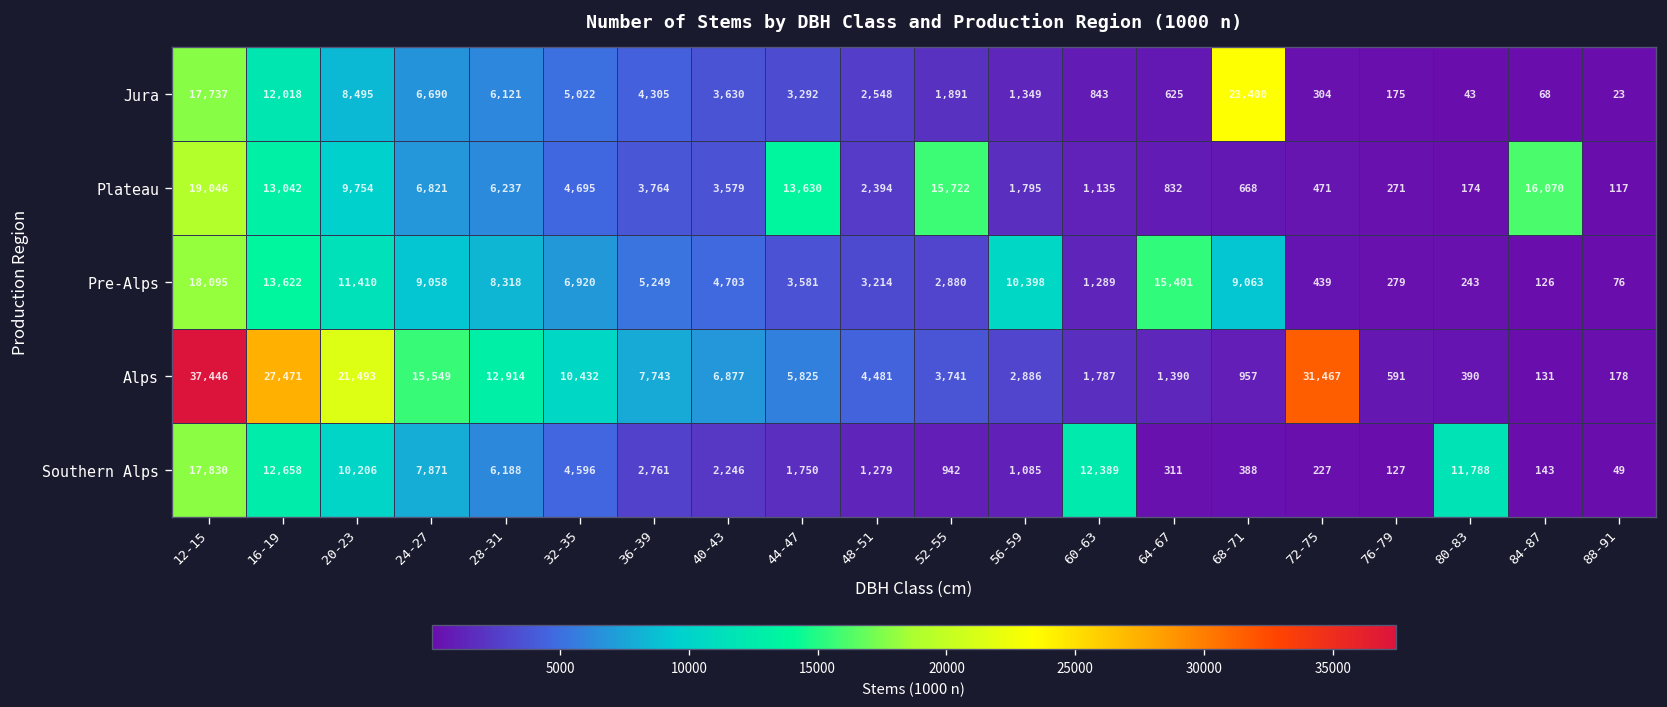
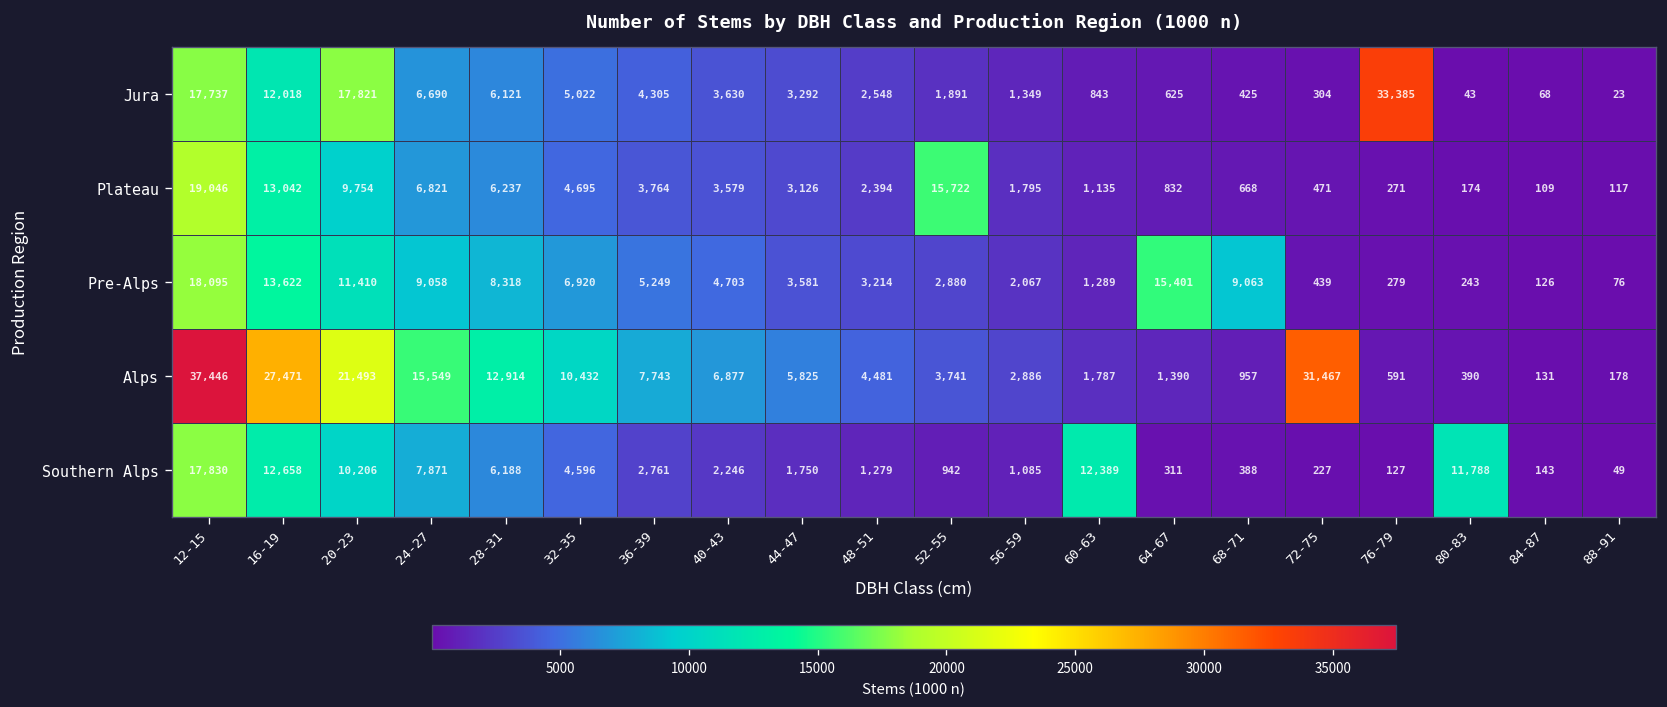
Jura, 20-23: 8,495 -> 17,821
Jura, 68-71: 23,400 -> 425
Jura, 76-79: 175 -> 33,385
Plateau, 44-47: 13,630 -> 3,126
Plateau, 84-87: 16,070 -> 109
Pre-Alps, 56-59: 10,398 -> 2,067
